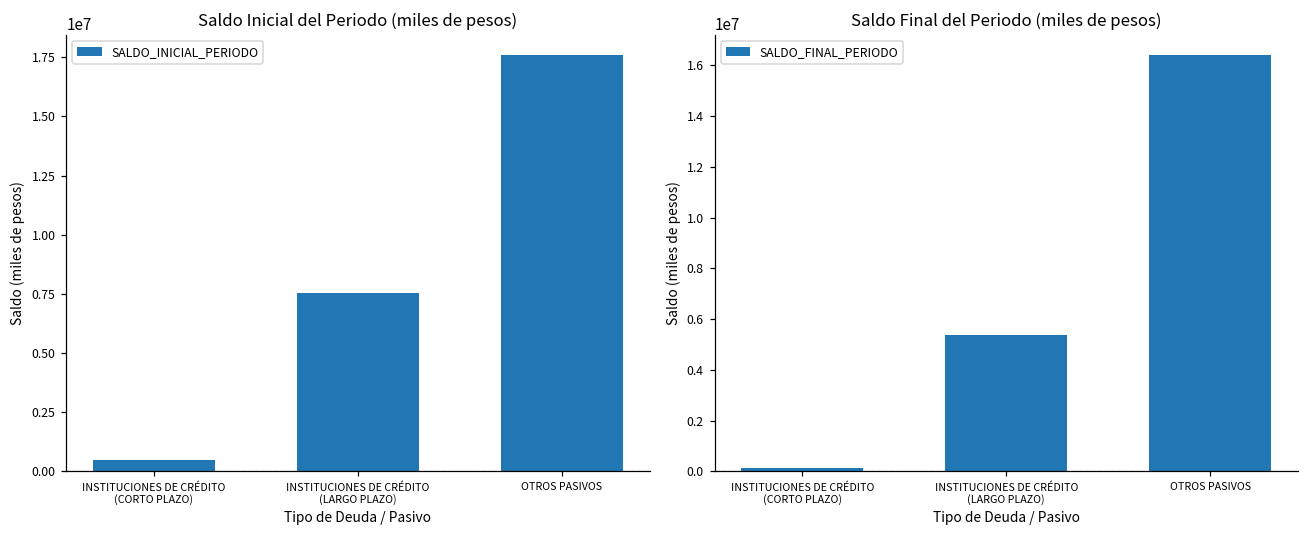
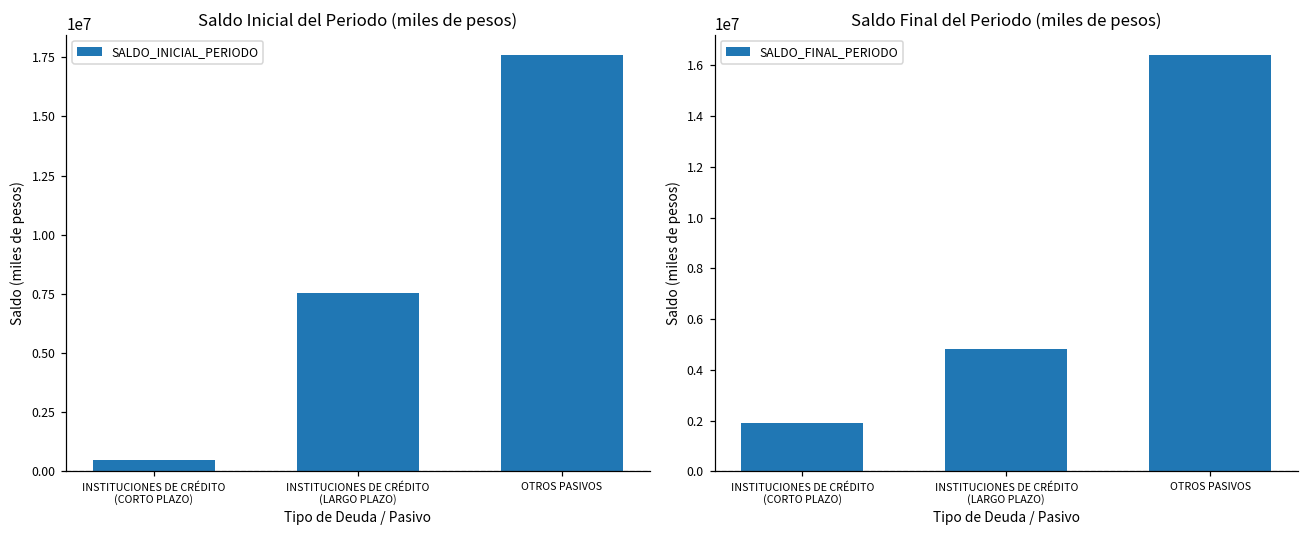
Saldo Final del Periodo (miles de pesos), INSTITUCIONES DE CRÉDITO (CORTO PLAZO): 100000 -> 1900000
Saldo Final del Periodo (miles de pesos), INSTITUCIONES DE CRÉDITO (LARGO PLAZO): 5400000 -> 4800000
